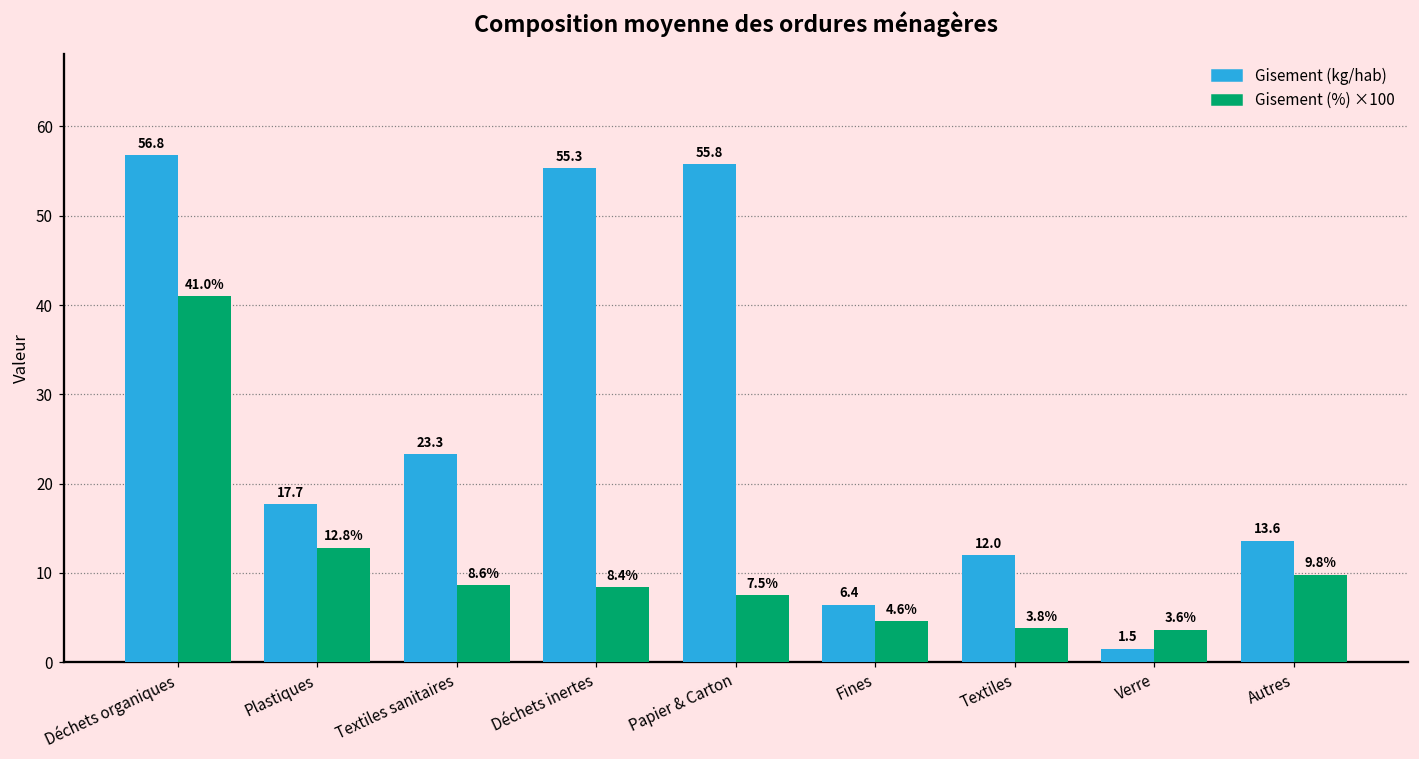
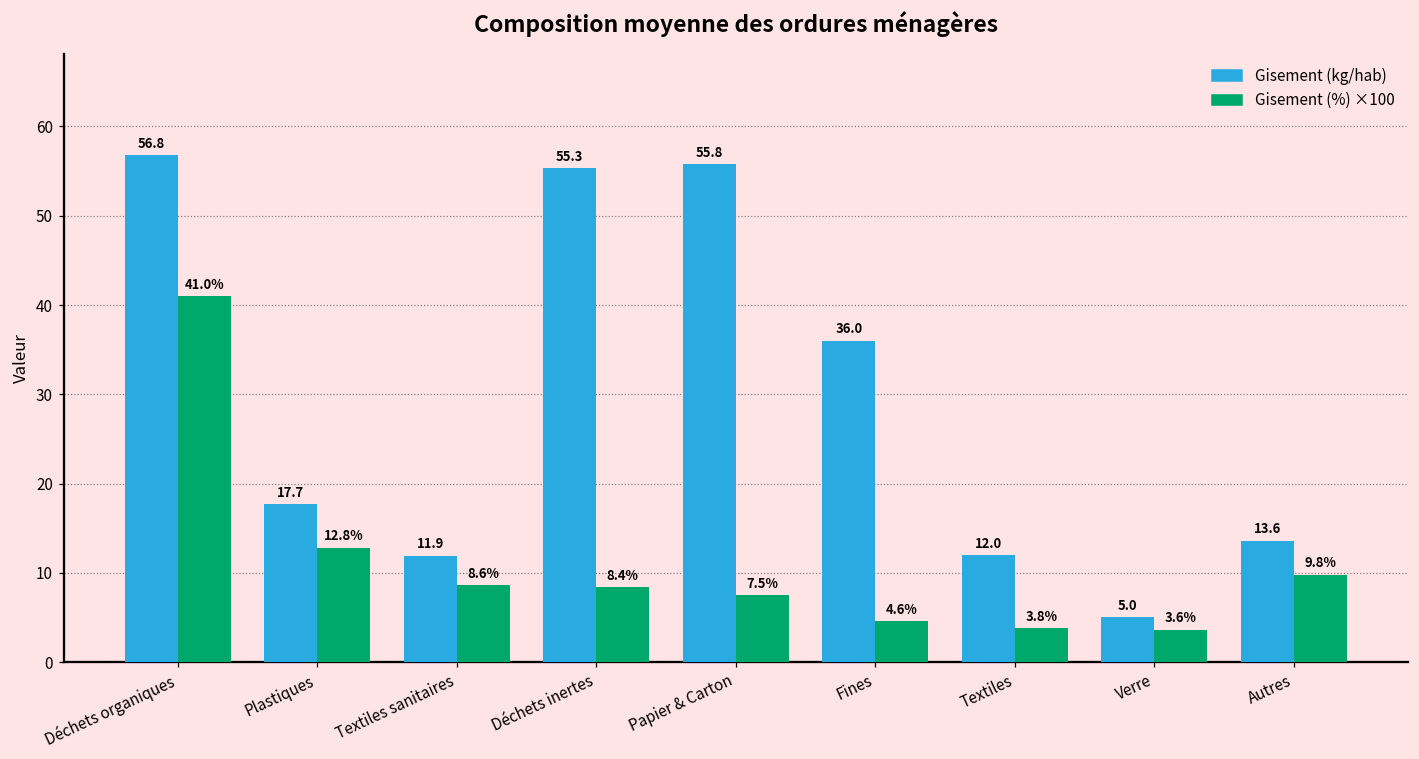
Gisement (kg/hab), Textiles sanitaires: 23.3 -> 11.9
Gisement (kg/hab), Fines: 6.4 -> 36.0
Gisement (kg/hab), Verre: 1.5 -> 5.0
